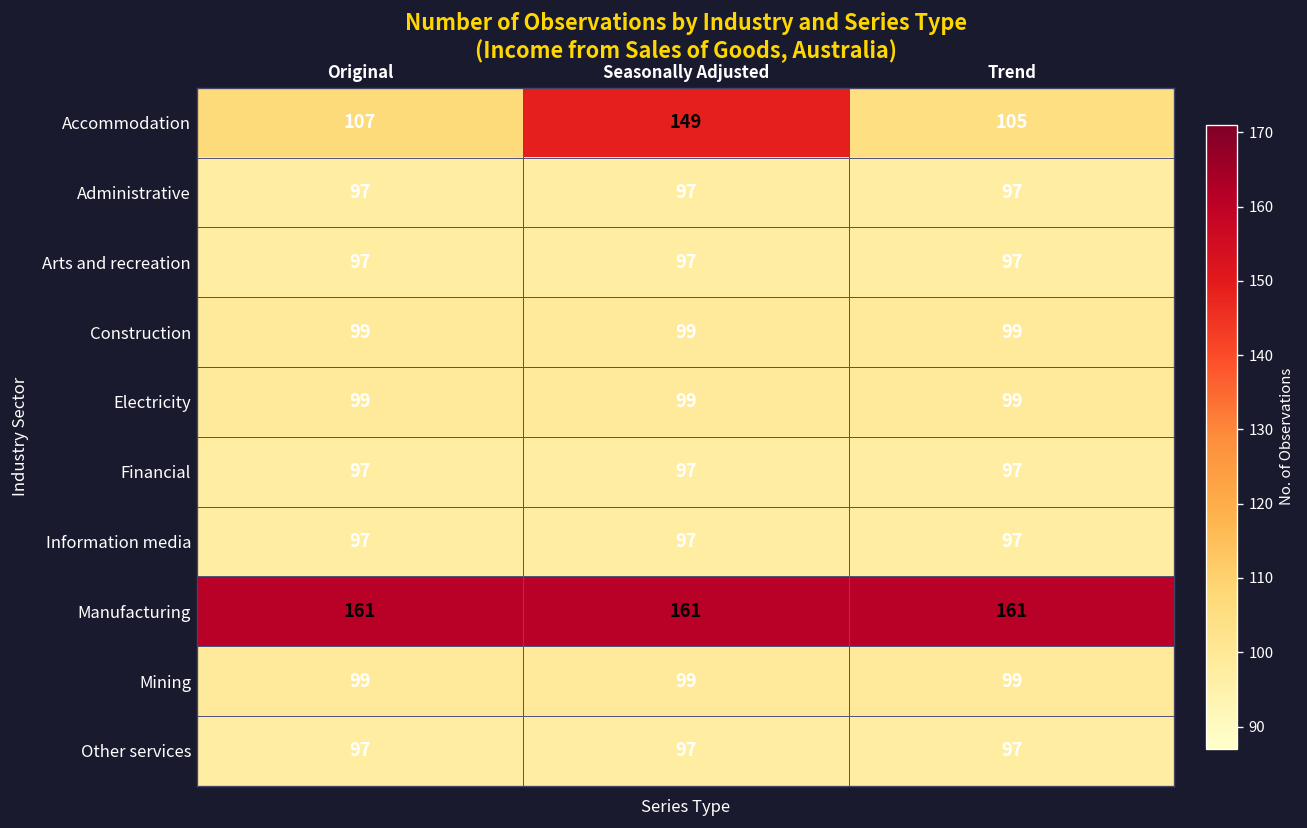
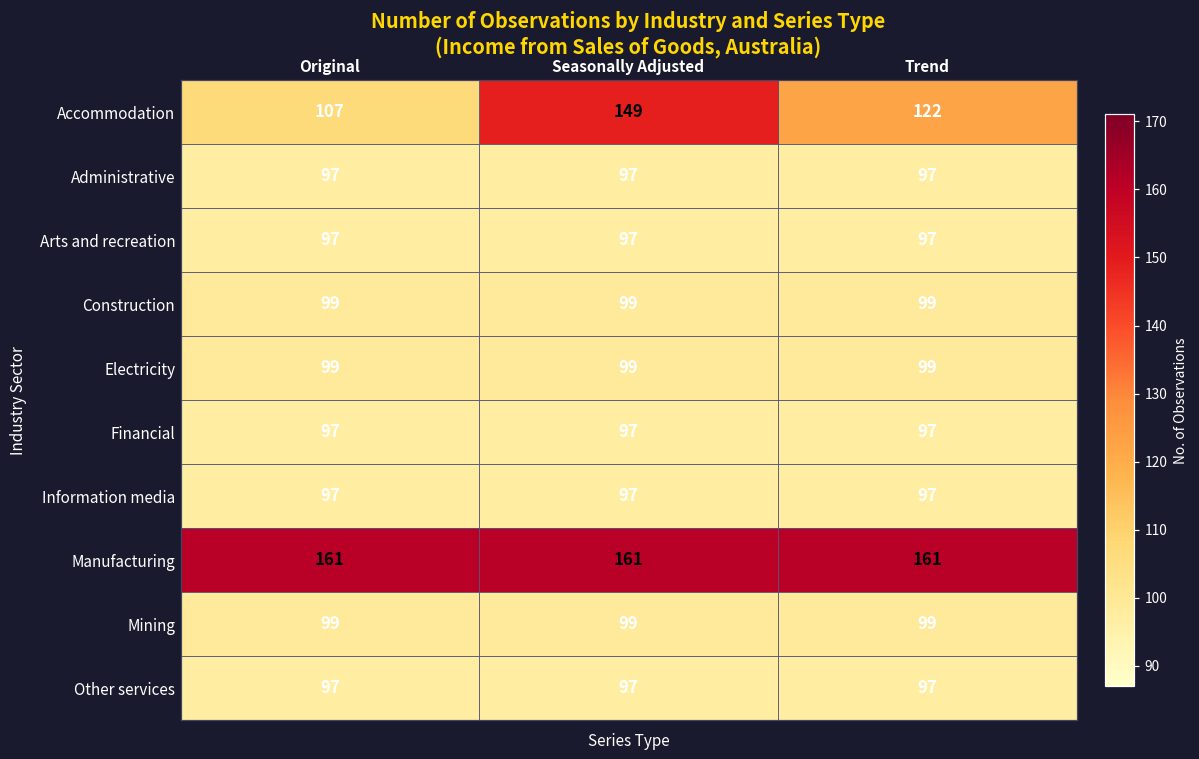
Accommodation, Trend: 105 -> 122
